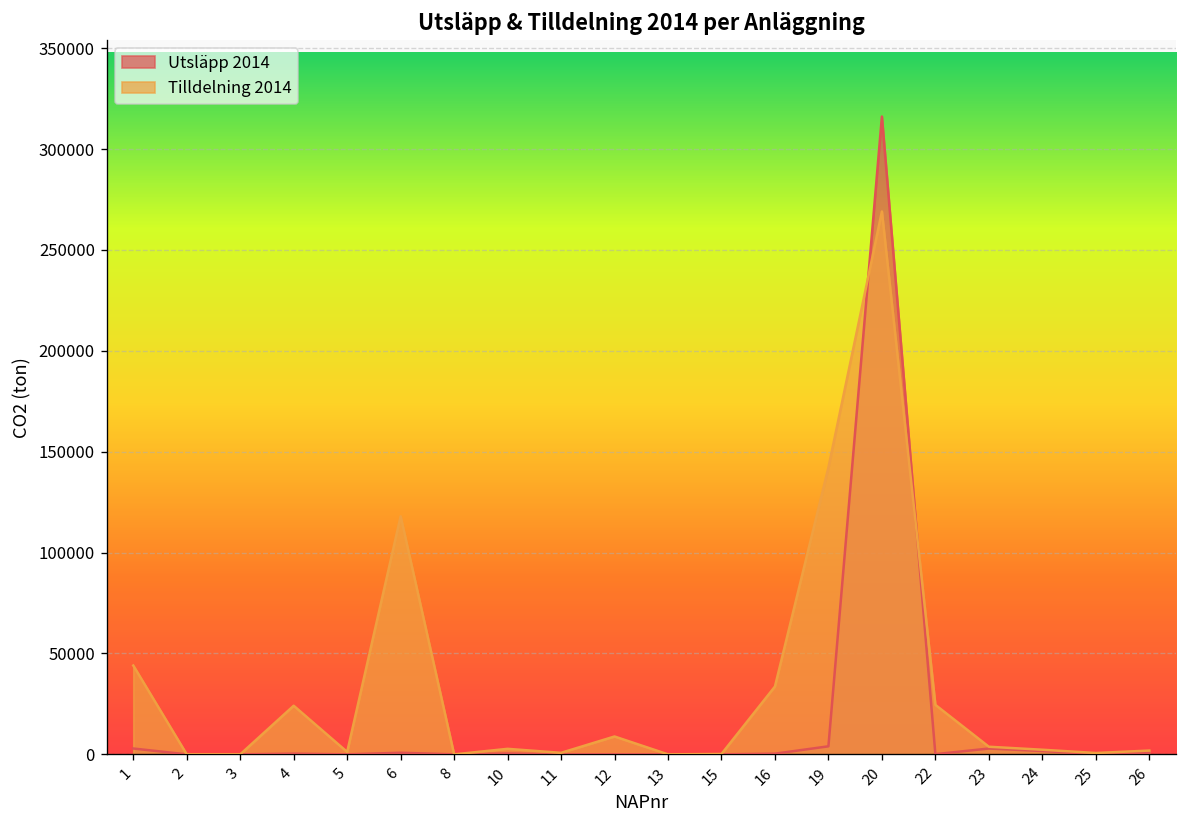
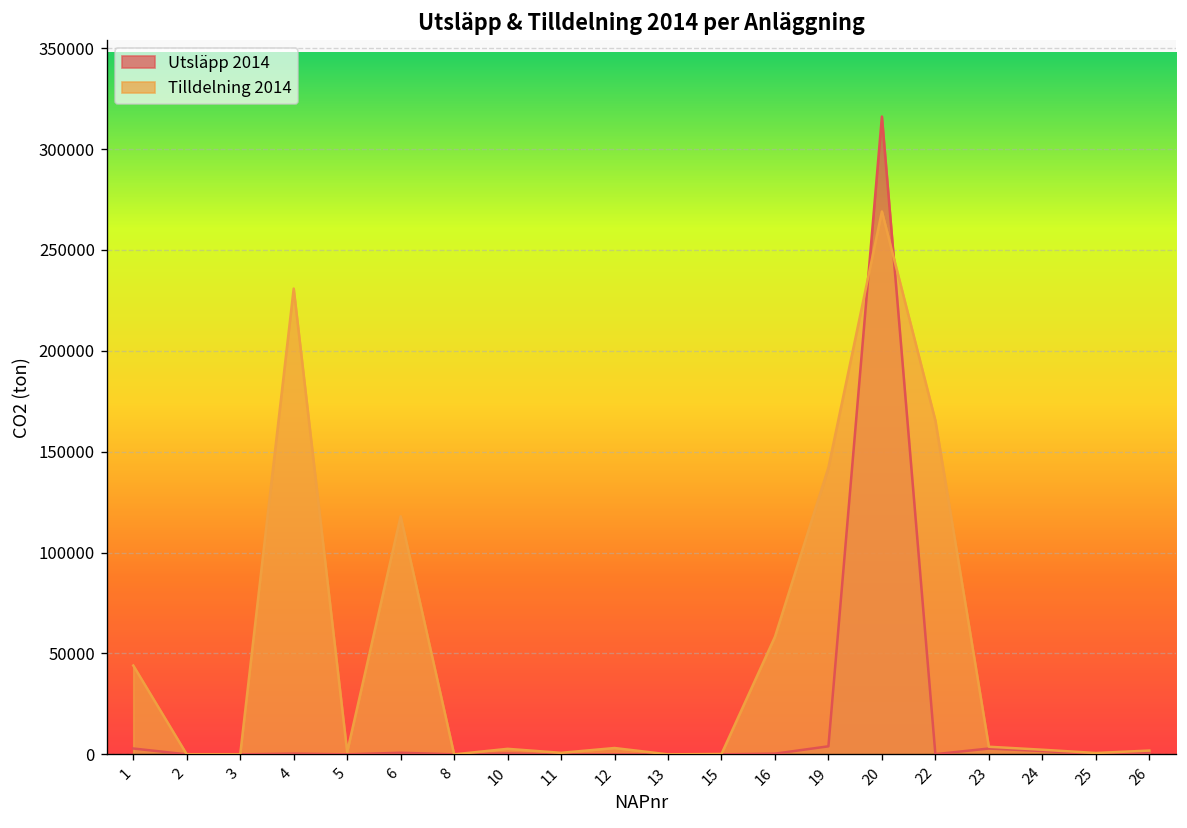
Tilldelning 2014, 4: 24000 -> 231000
Tilldelning 2014, 12: 9000 -> 3000
Tilldelning 2014, 16: 34000 -> 58000
Tilldelning 2014, 22: 25000 -> 165000
